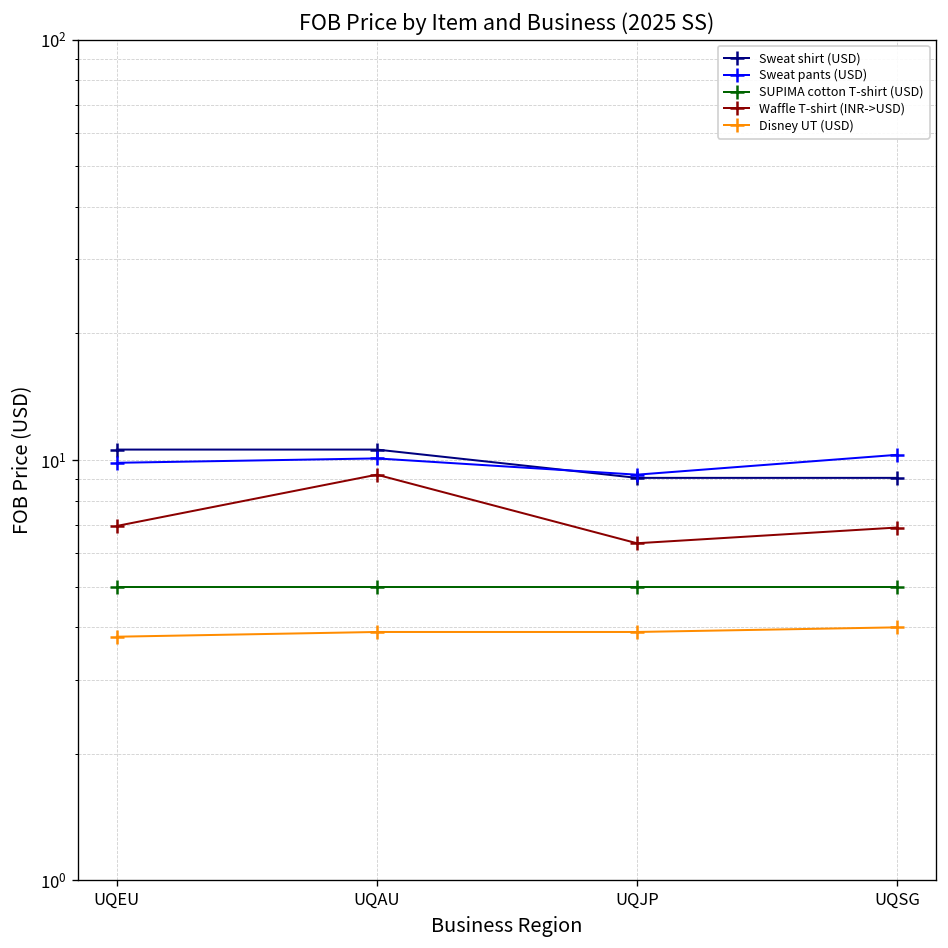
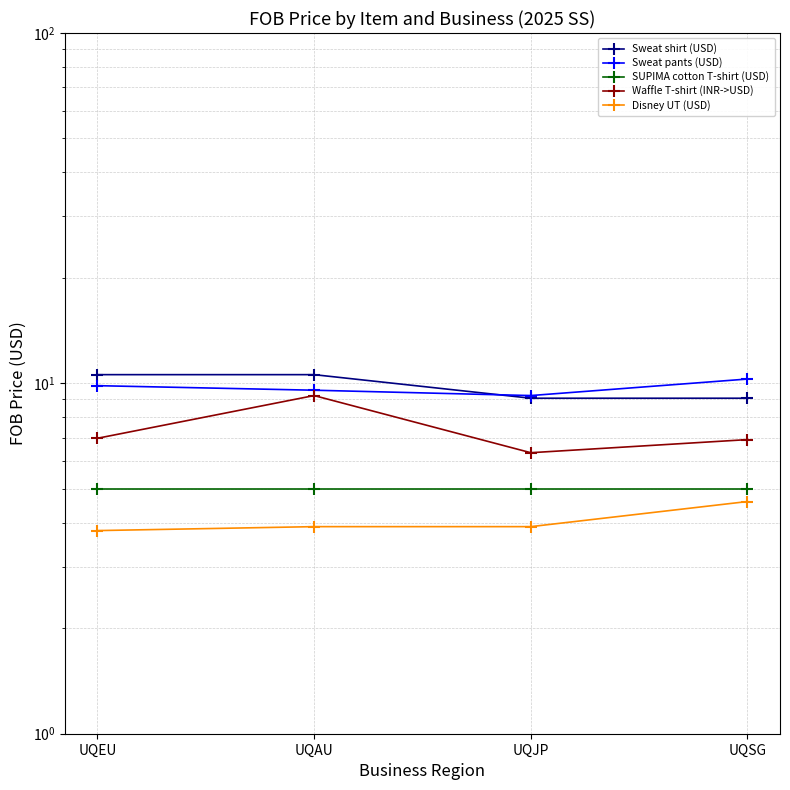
Sweat pants (USD), UQAU: 10.1 -> 9.6
Disney UT (USD), UQSG: 4.0 -> 4.6
